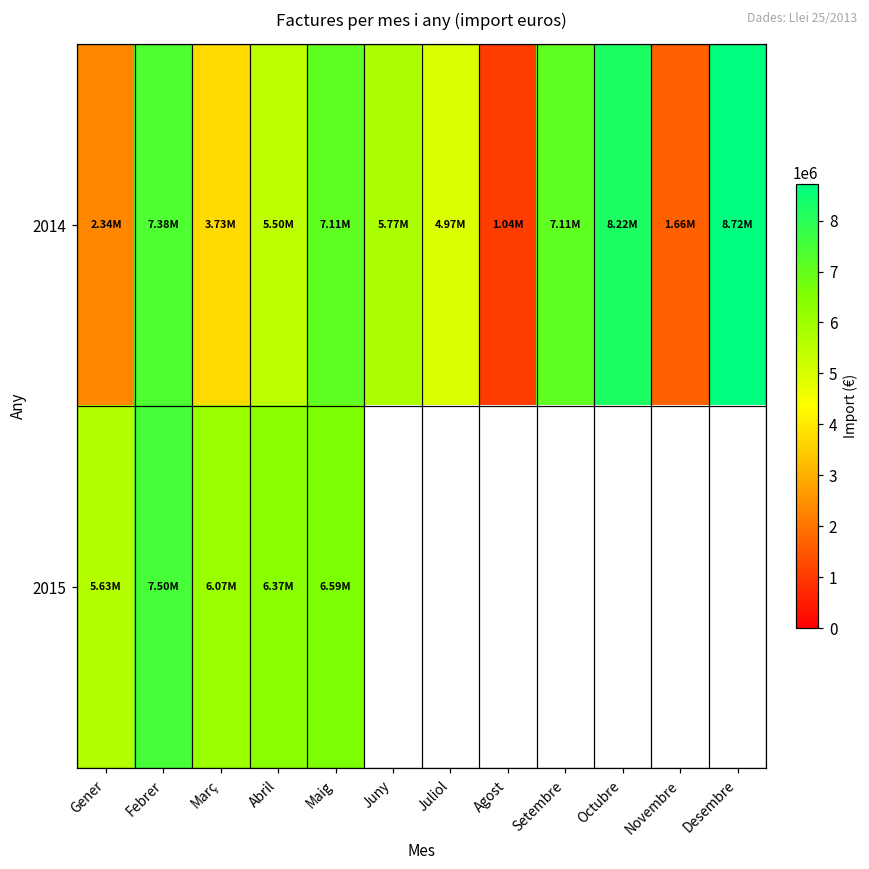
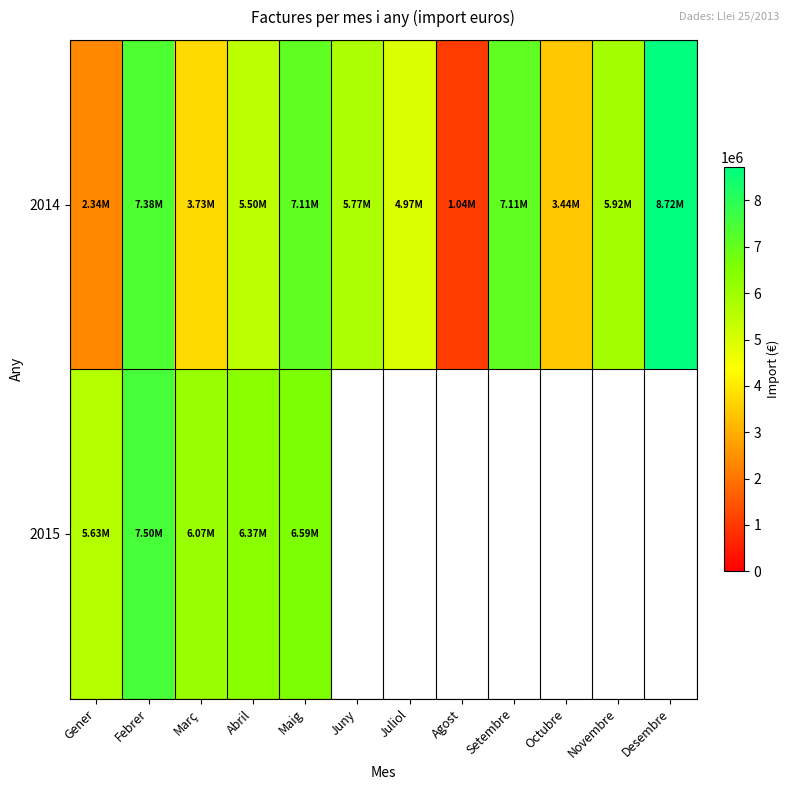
2014, Octubre: 8.22M -> 3.44M
2014, Novembre: 1.66M -> 5.92M
